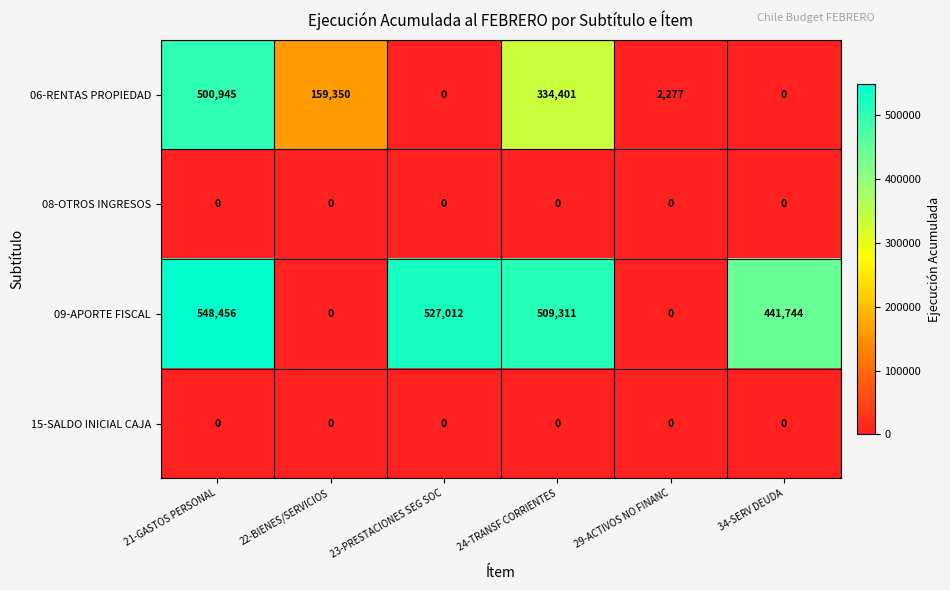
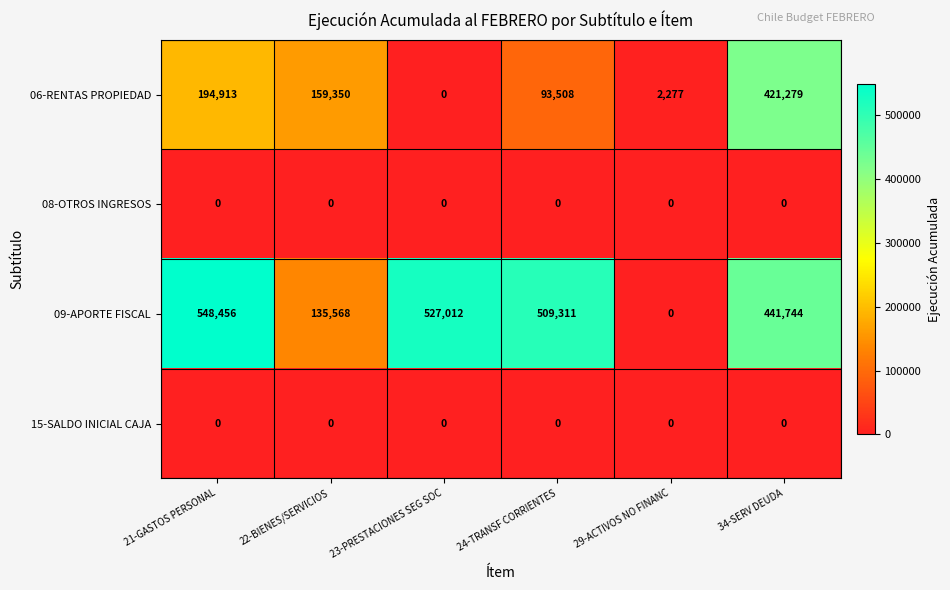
06-RENTAS PROPIEDAD, 21-GASTOS PERSONAL: 500,945 -> 194,913
06-RENTAS PROPIEDAD, 24-TRANSF CORRIENTES: 334,401 -> 93,508
06-RENTAS PROPIEDAD, 34-SERV DEUDA: 0 -> 421,279
09-APORTE FISCAL, 22-BIENES/SERVICIOS: 0 -> 135,568
